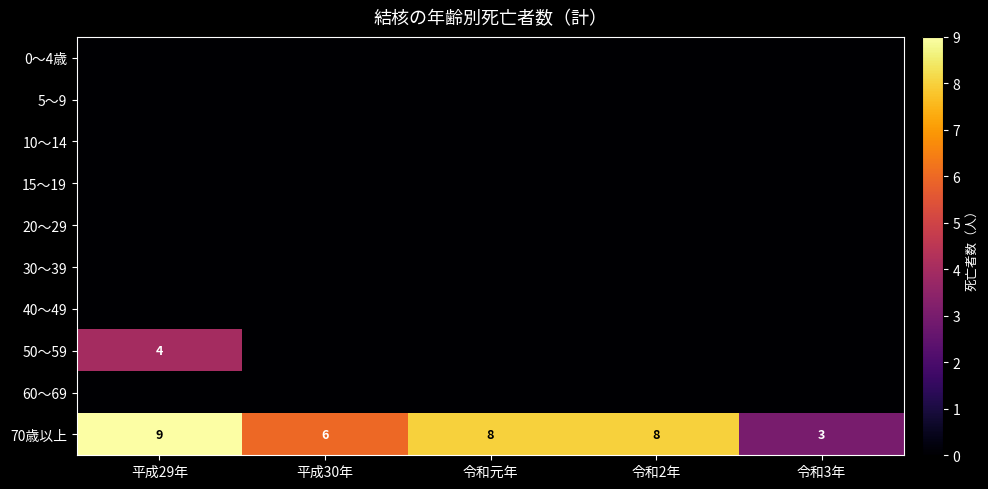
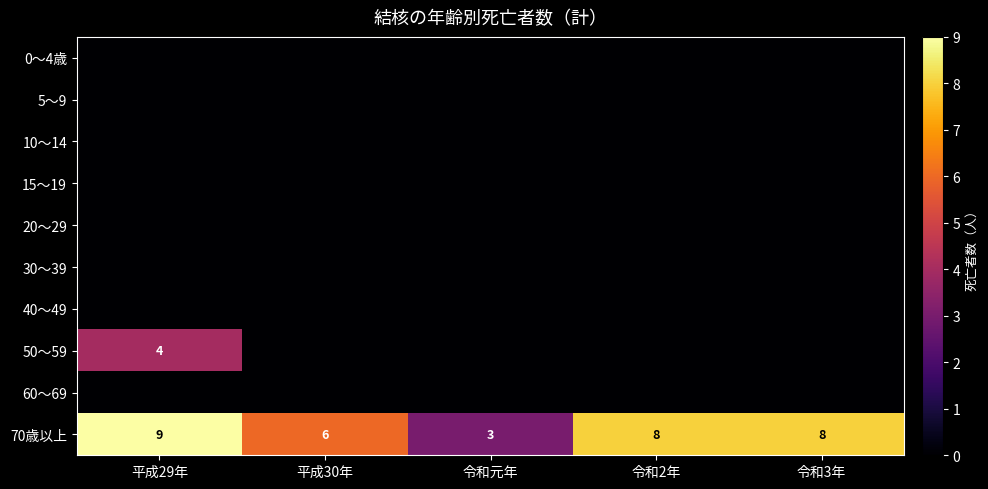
70歳以上, 令和元年: 8 -> 3
70歳以上, 令和3年: 3 -> 8
